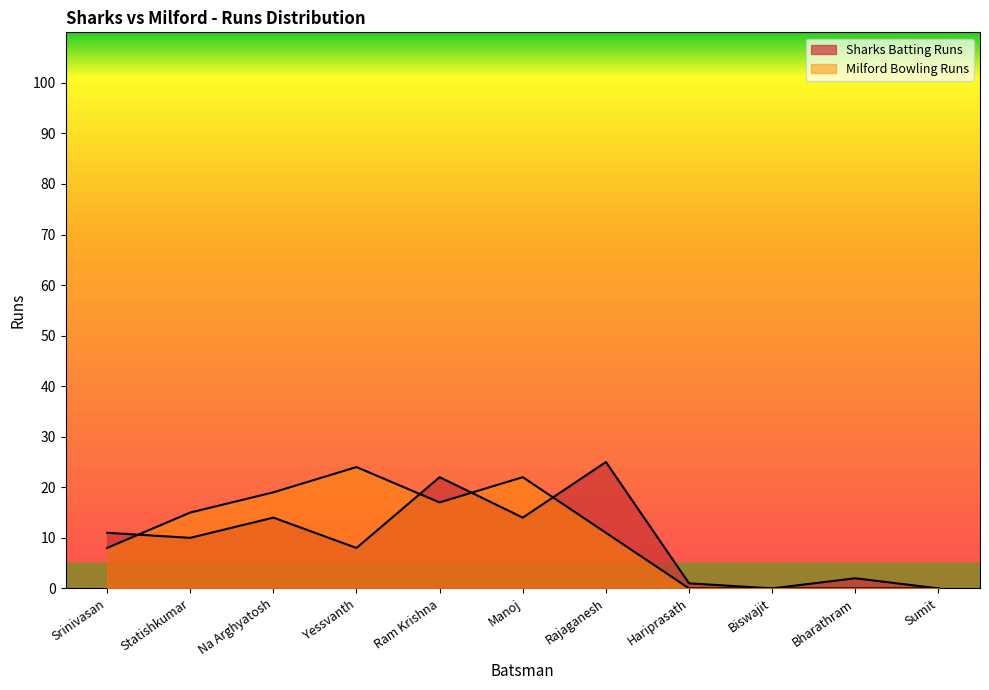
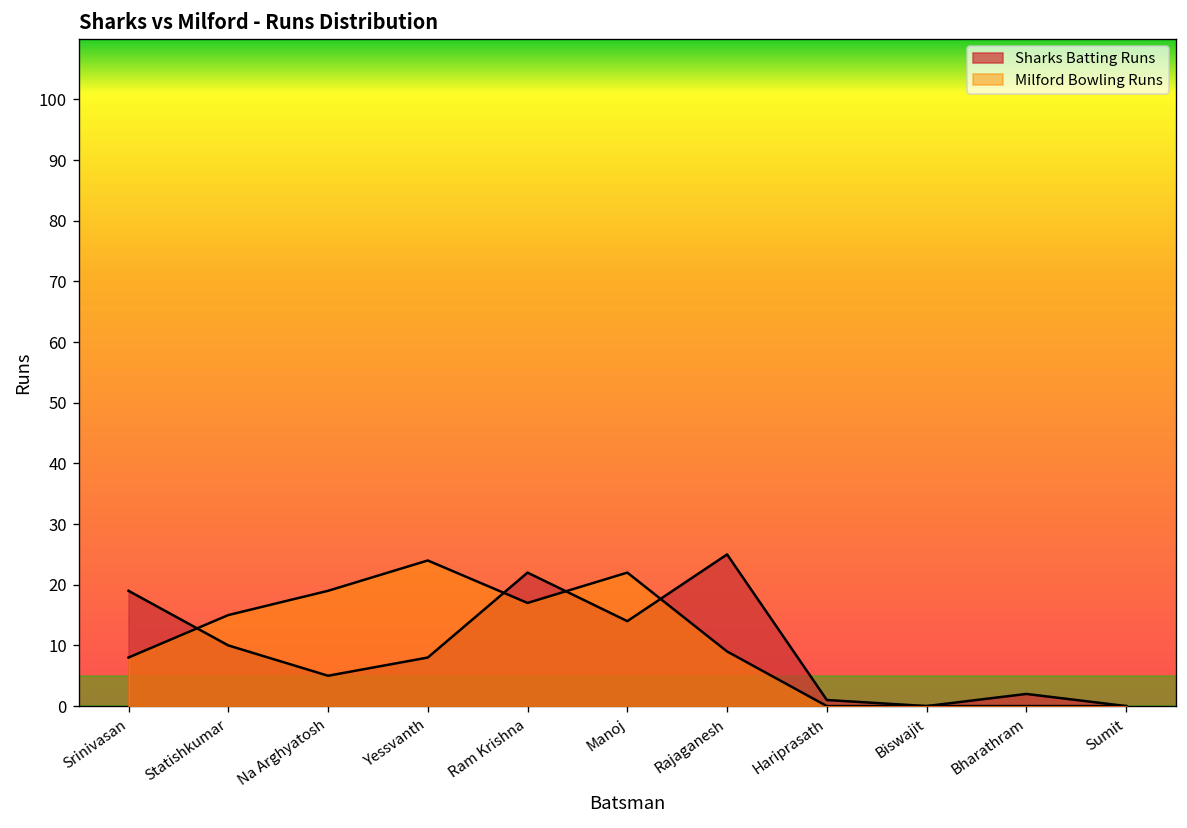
Sharks Batting Runs, Srinivasan: 11 -> 19
Sharks Batting Runs, Na Arghyatosh: 14 -> 5
Milford Bowling Runs, Rajaganesh: 11 -> 9
